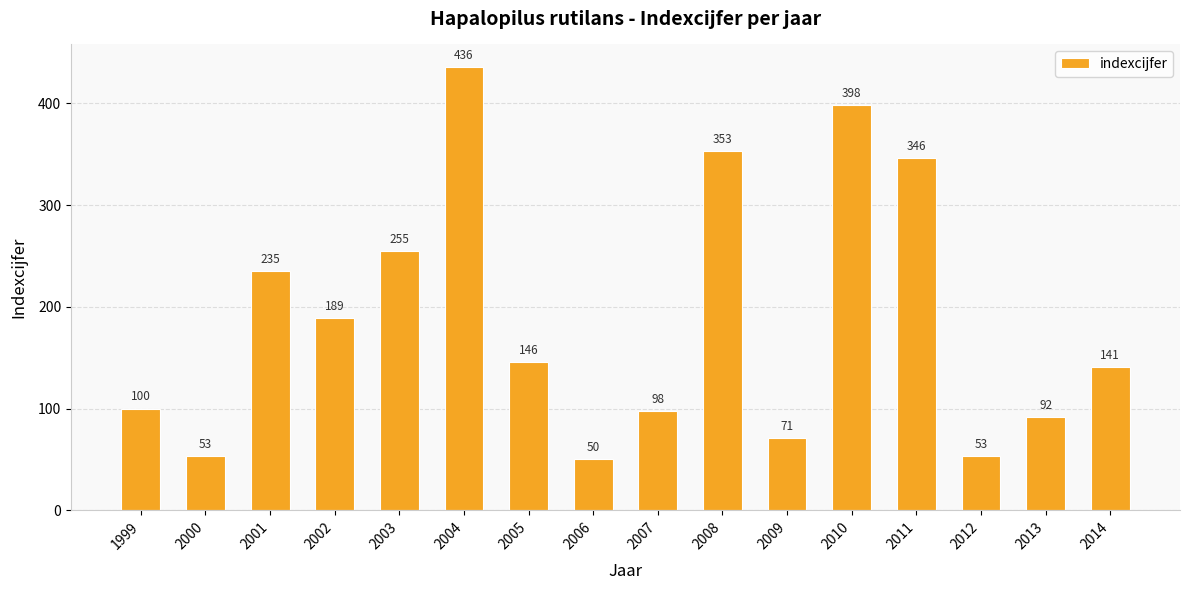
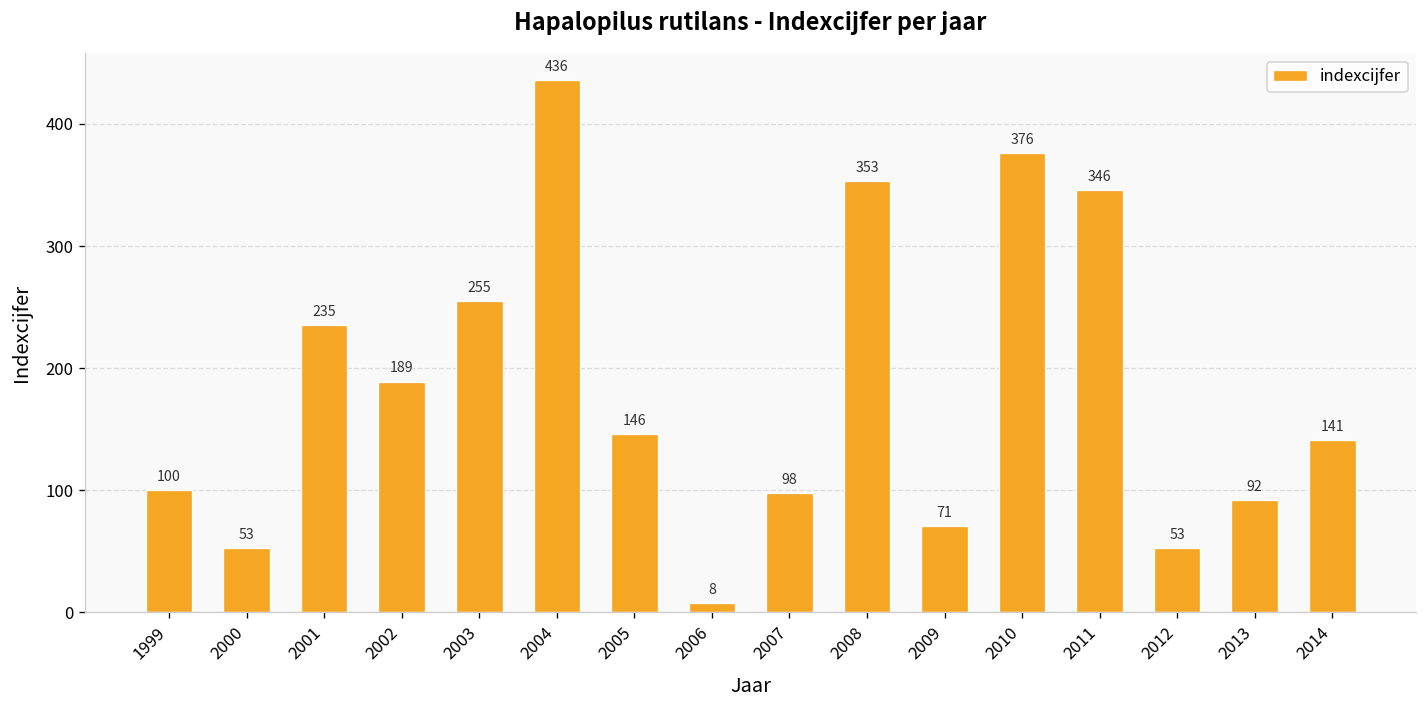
2006: 50 -> 8
2010: 398 -> 376
